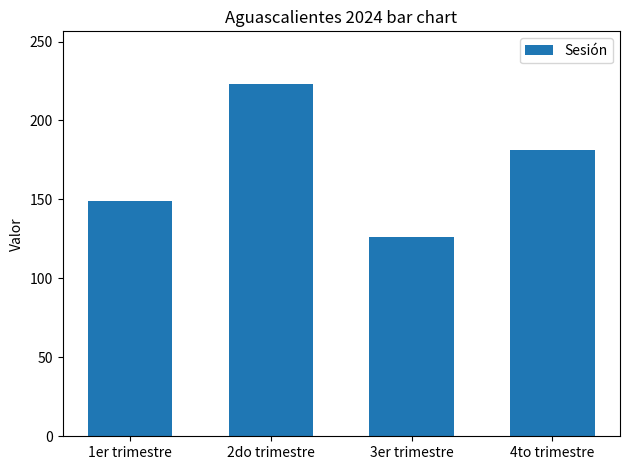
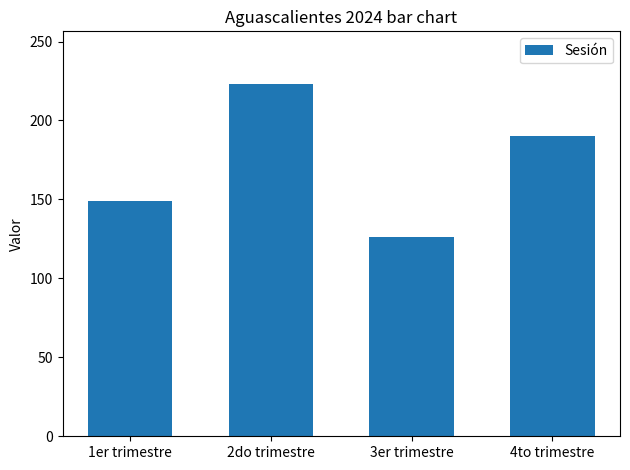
4to trimestre: 181 -> 190
